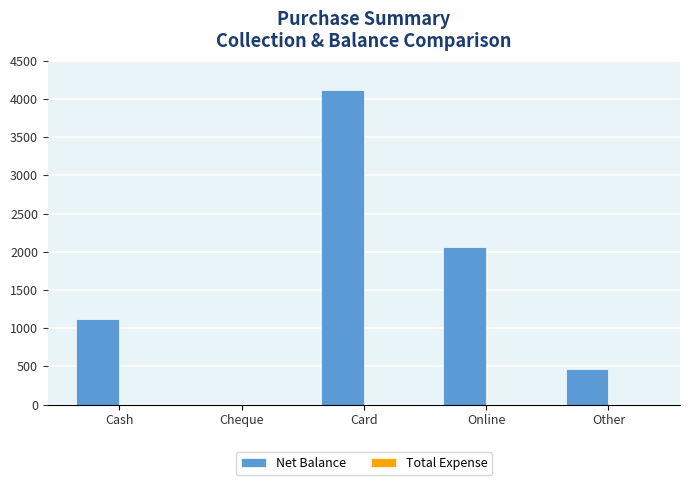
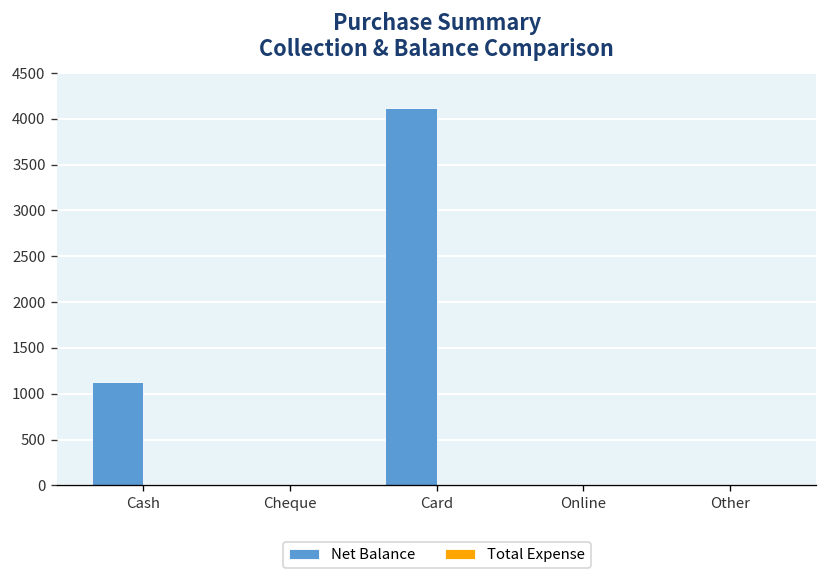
Net Balance, Online: 2100 -> 0
Net Balance, Other: 500 -> 0
